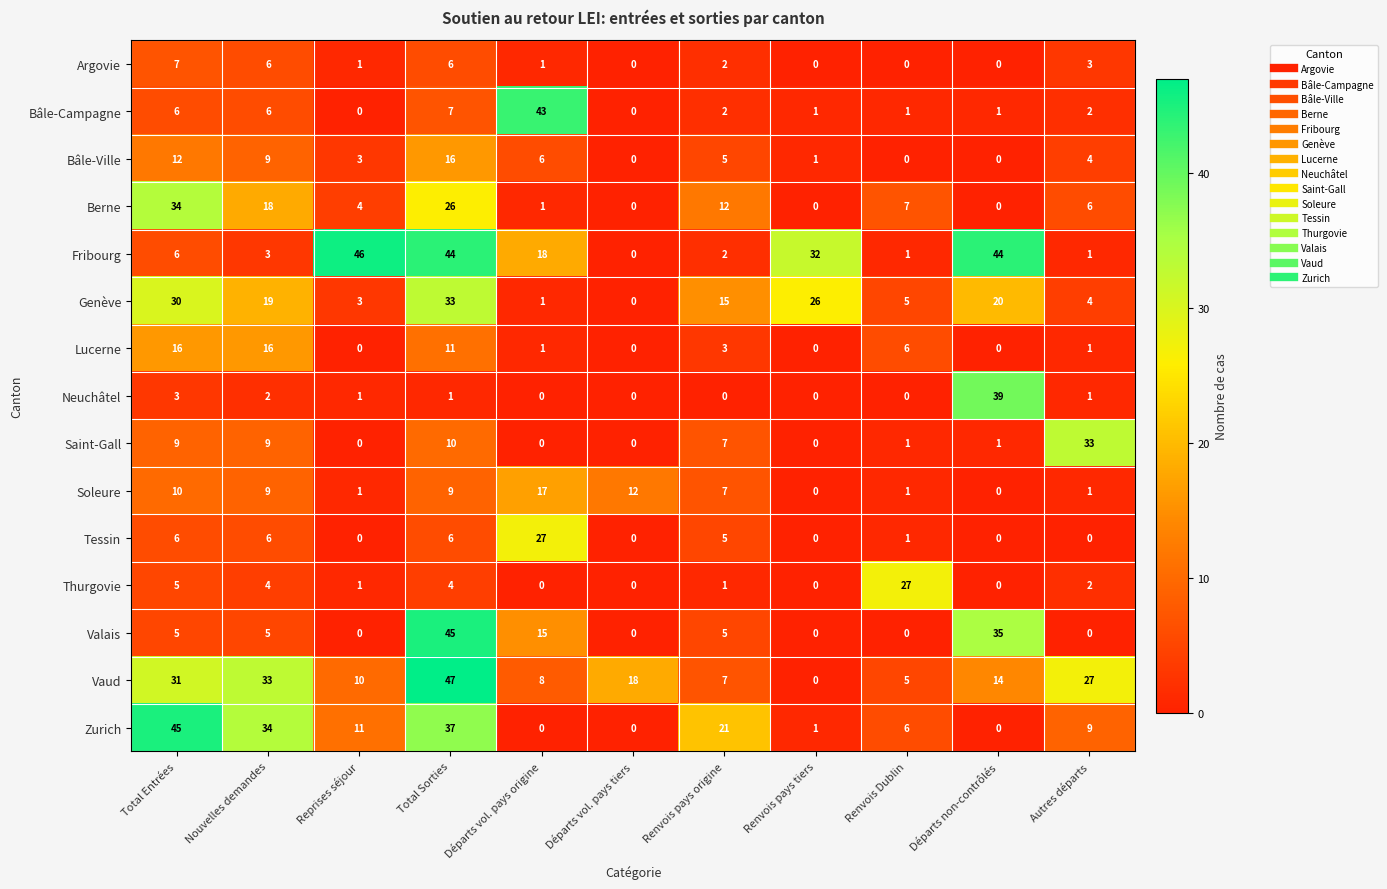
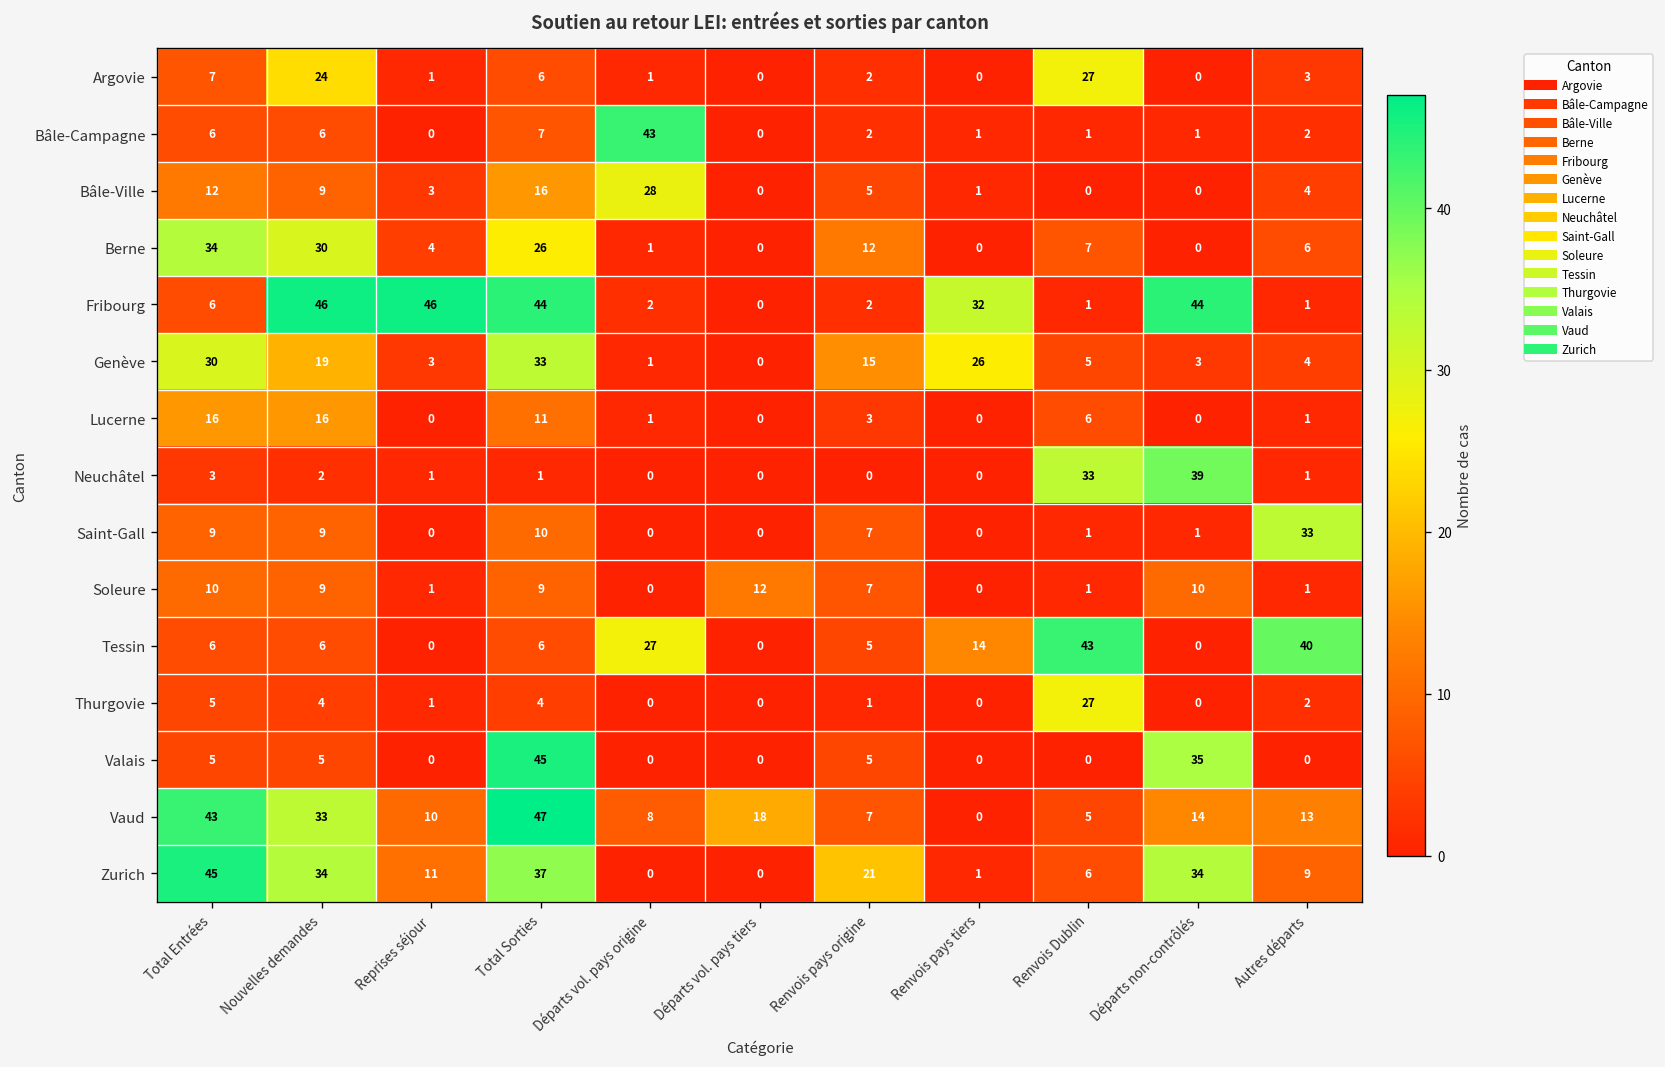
Argovie, Nouvelles demandes: 6 -> 24
Argovie, Renvois Dublin: 0 -> 27
Bâle-Ville, Départs vol. pays origine: 6 -> 28
Berne, Nouvelles demandes: 18 -> 30
Fribourg, Nouvelles demandes: 3 -> 46
Fribourg, Départs vol. pays origine: 18 -> 2
Genève, Départs non-contrôlés: 20 -> 3
Neuchâtel, Renvois Dublin: 0 -> 33
Soleure, Départs vol. pays origine: 17 -> 0
Soleure, Départs non-contrôlés: 0 -> 10
Tessin, Renvois pays tiers: 0 -> 14
Tessin, Renvois Dublin: 1 -> 43
Tessin, Autres départs: 0 -> 40
Valais, Départs vol. pays origine: 15 -> 0
Vaud, Total Entrées: 31 -> 43
Vaud, Autres départs: 27 -> 13
Zurich, Départs non-contrôlés: 0 -> 34
